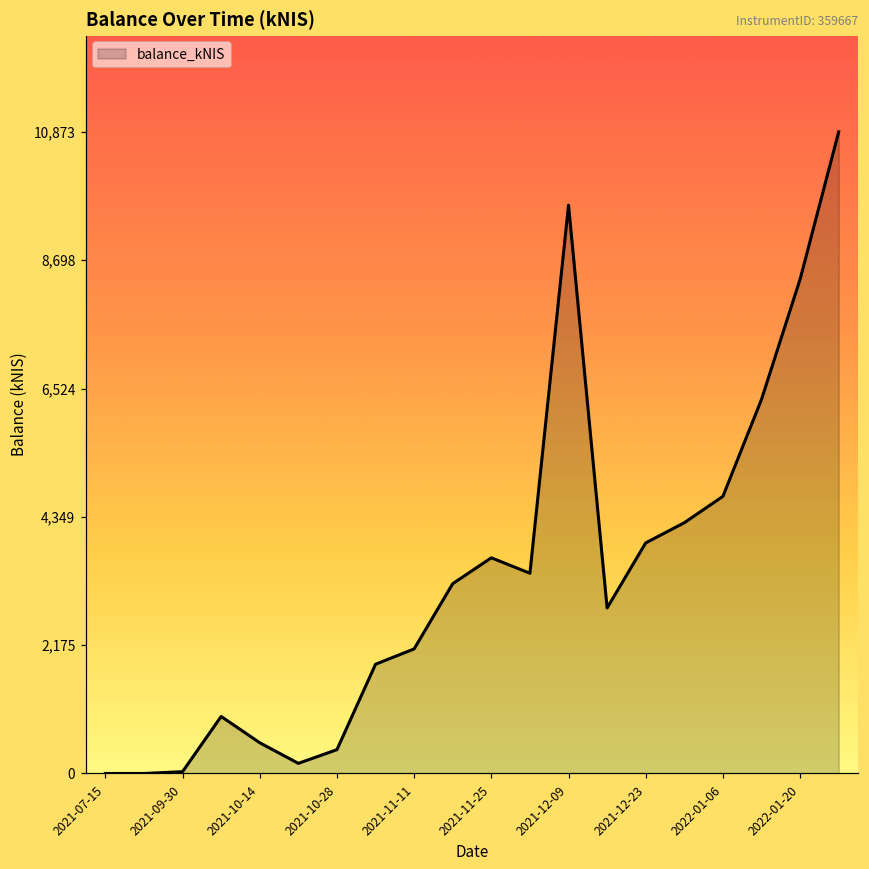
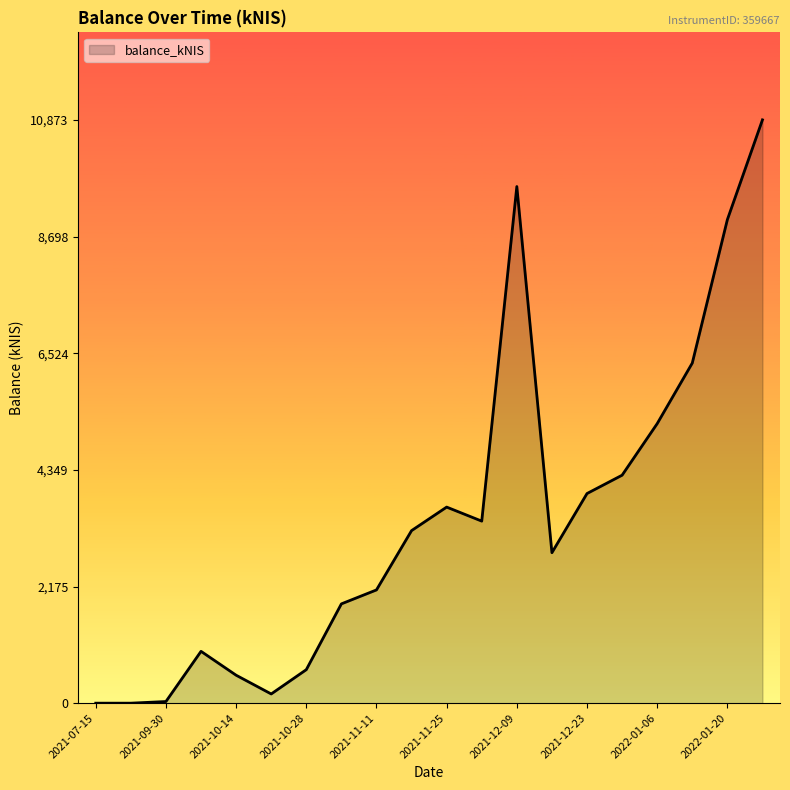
2021-10-28: 400 -> 600
2022-01-06: 4,700 -> 5,200
2022-01-20: 8,400 -> 9,000
